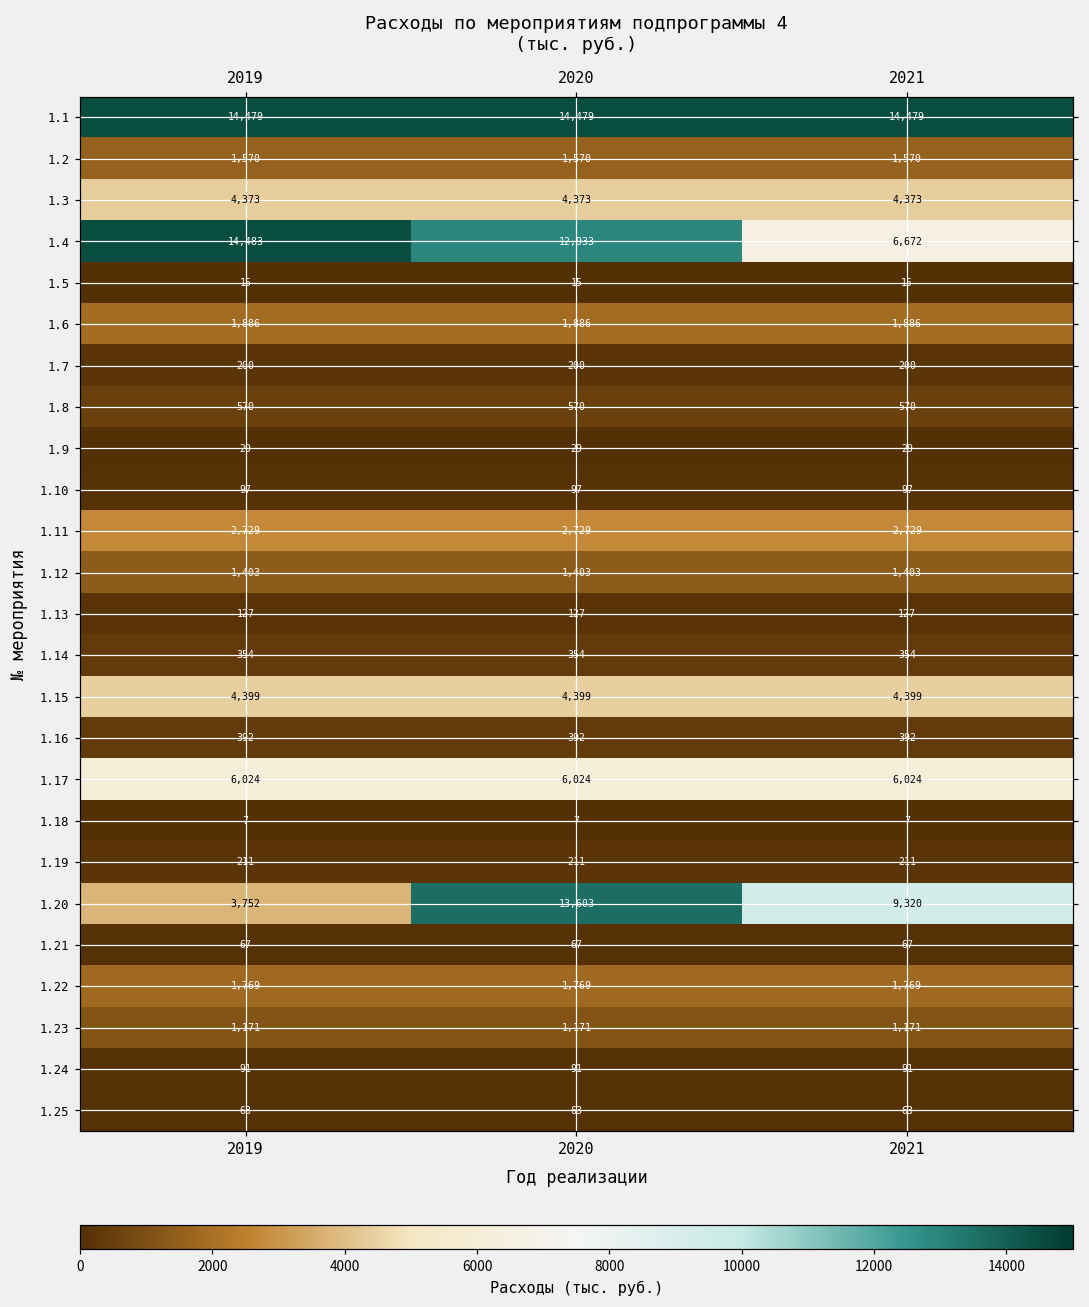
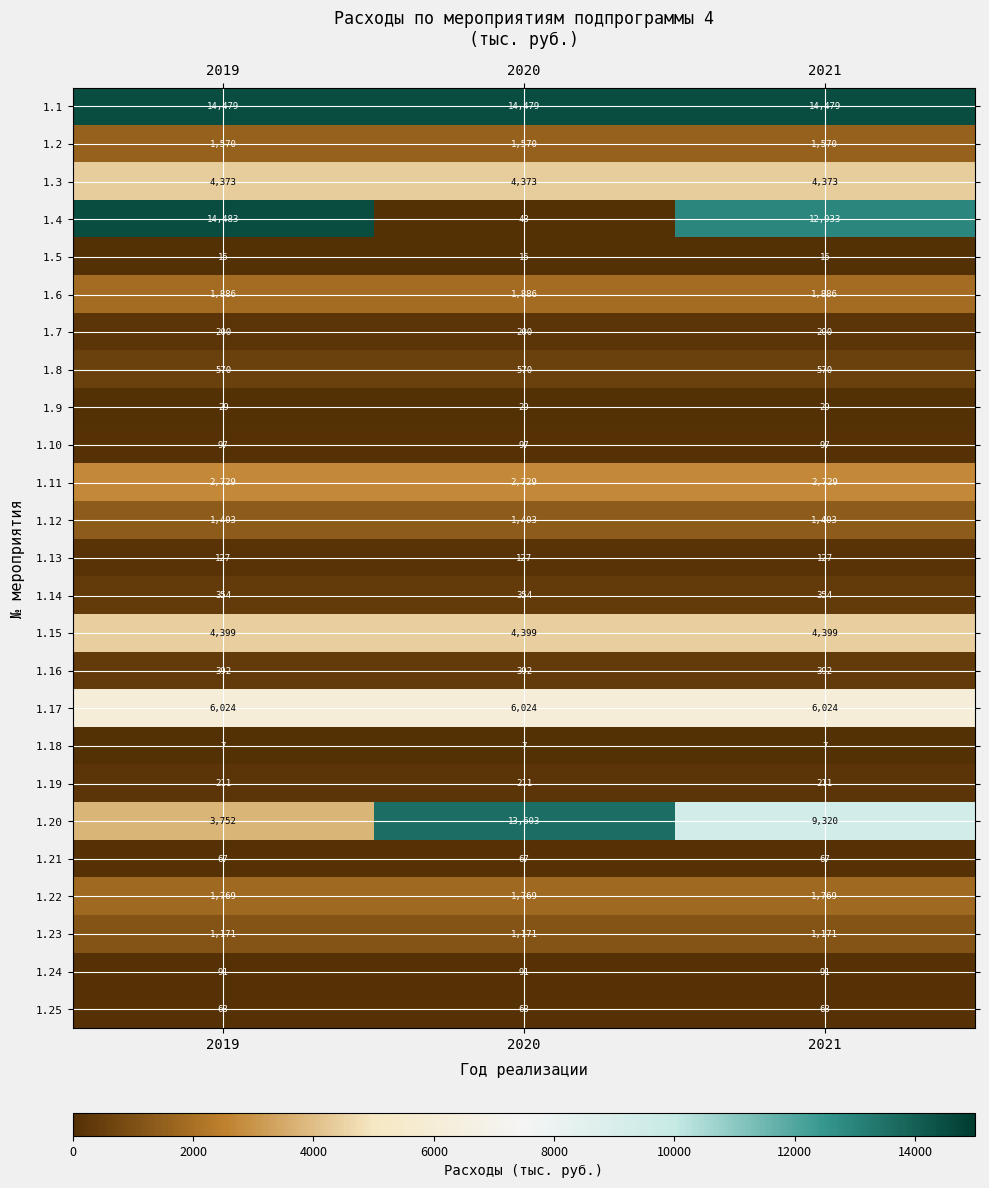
1.4, 2020: 12,933 -> 43
1.4, 2021: 6,672 -> 12,933
